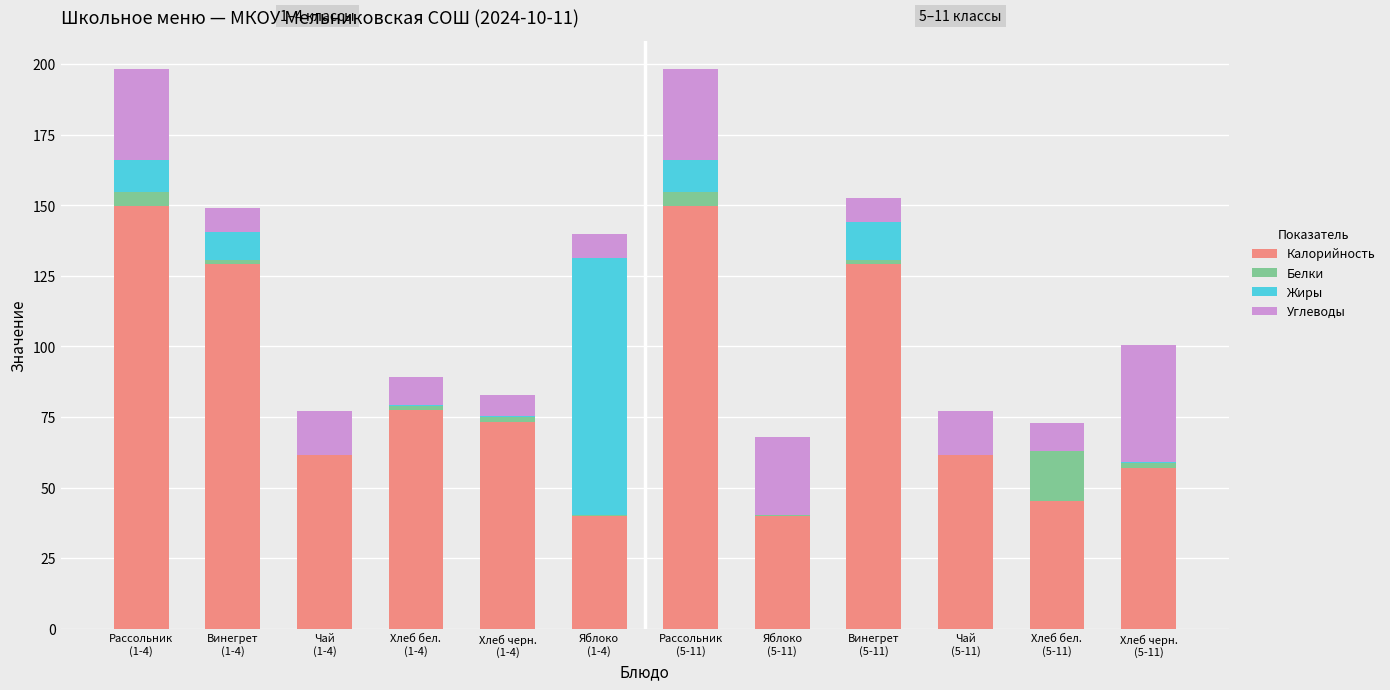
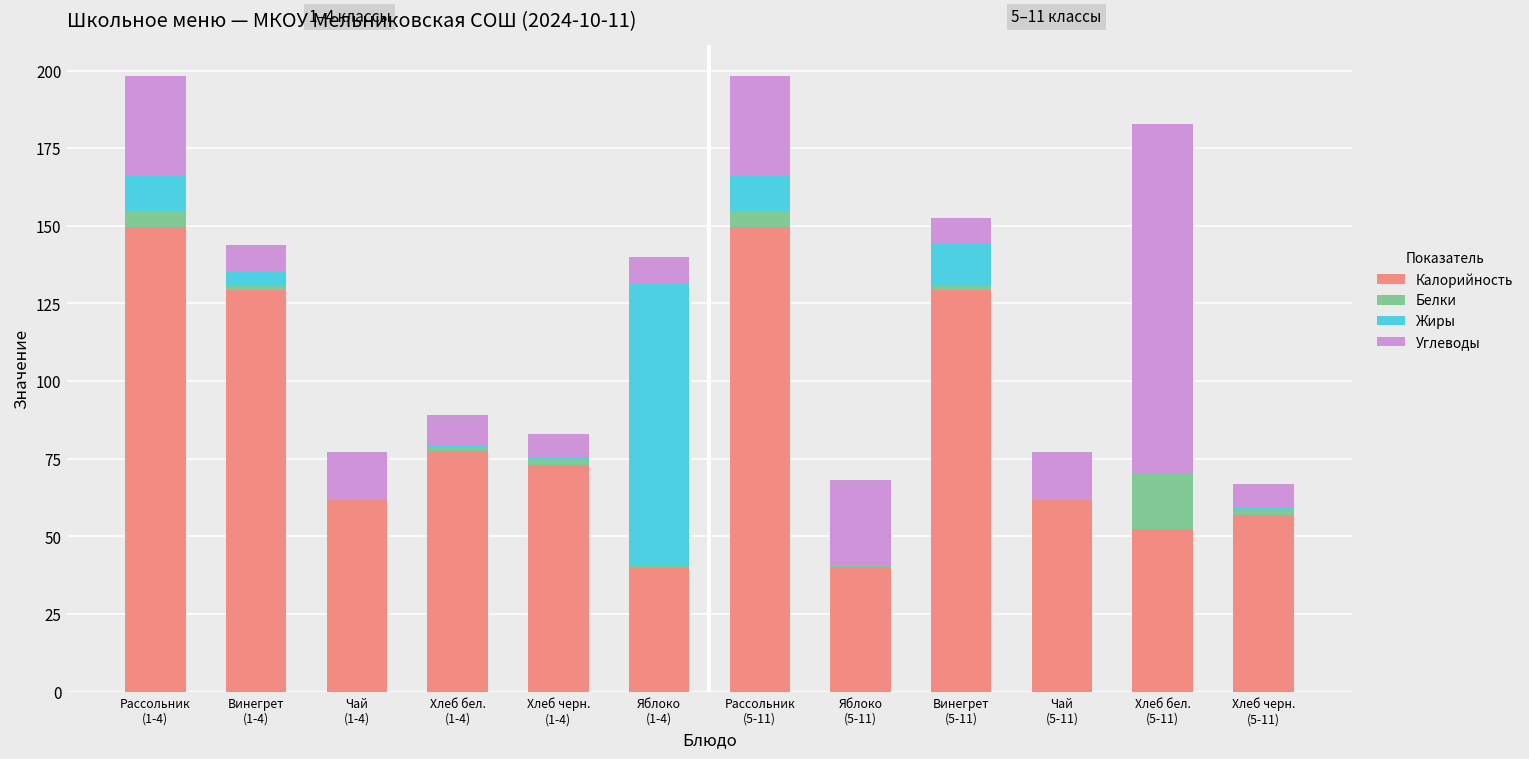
Жиры, Винегрет (1-4): 10 -> 5
Калорийность, Хлеб бел. (5-11): 45 -> 53
Углеводы, Хлеб бел. (5-11): 10 -> 113
Углеводы, Хлеб черн. (5-11): 42 -> 8
